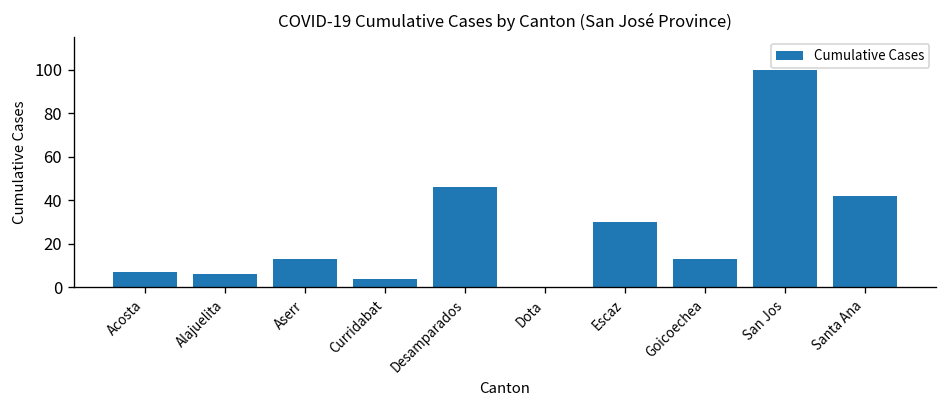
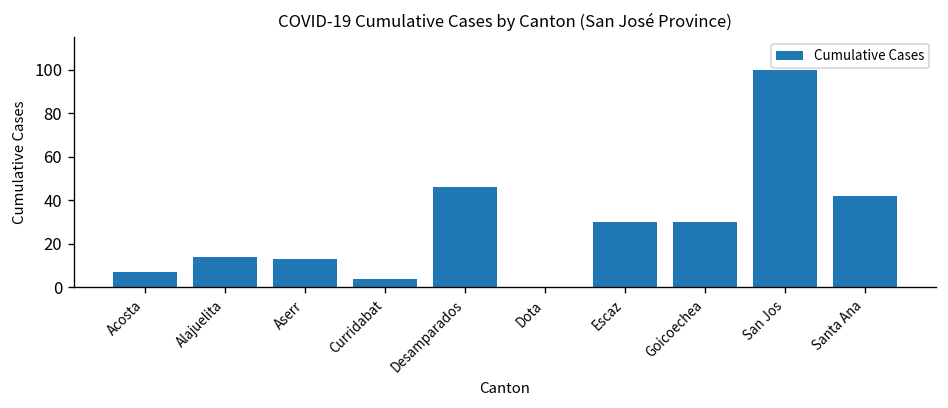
Alajuelita: 6 -> 14
Goicoechea: 13 -> 30
